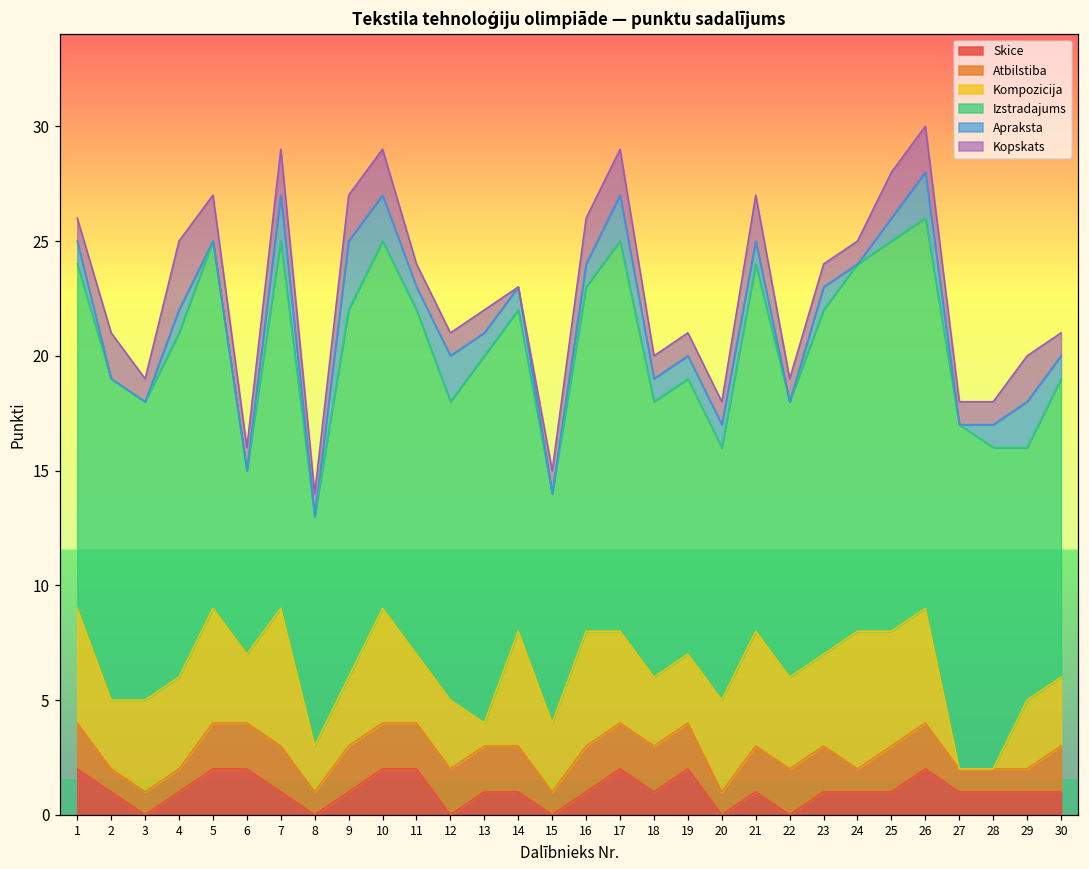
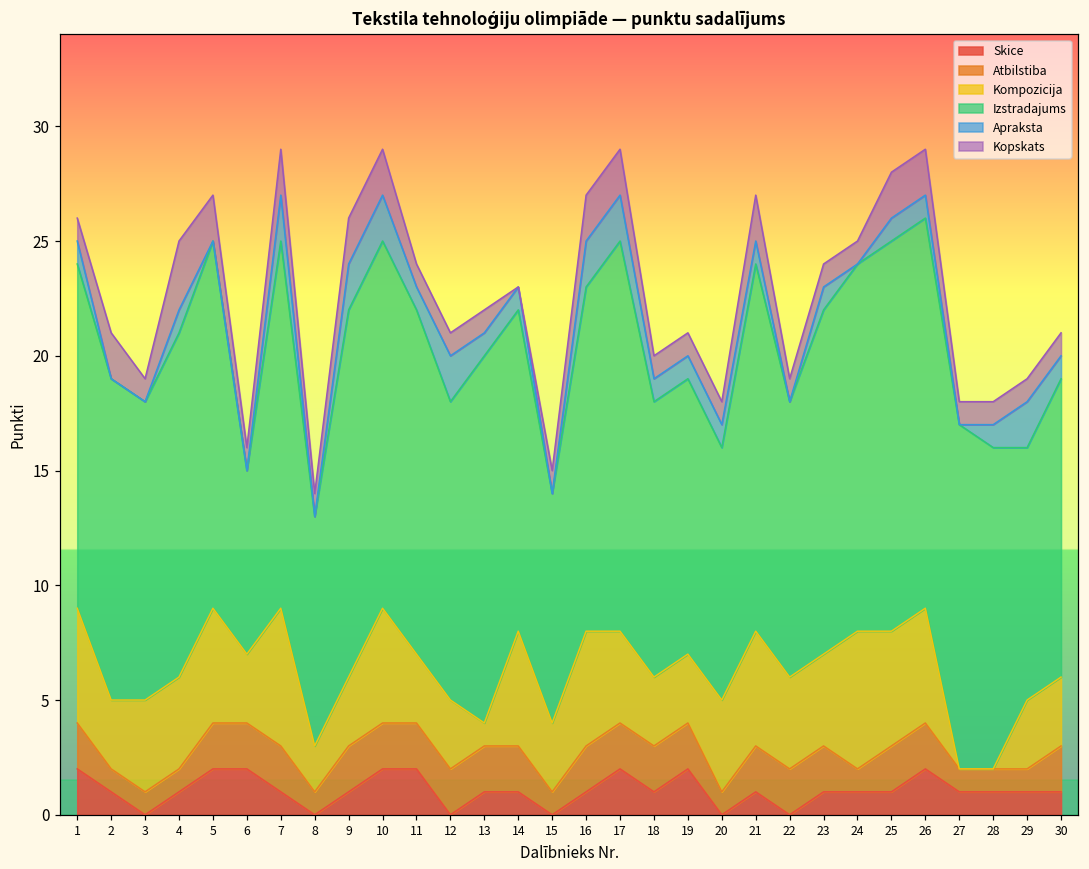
Apraksta, 9: 3 -> 2
Apraksta, 16: 1 -> 2
Apraksta, 26: 2 -> 1
Kopskats, 29: 2 -> 1
